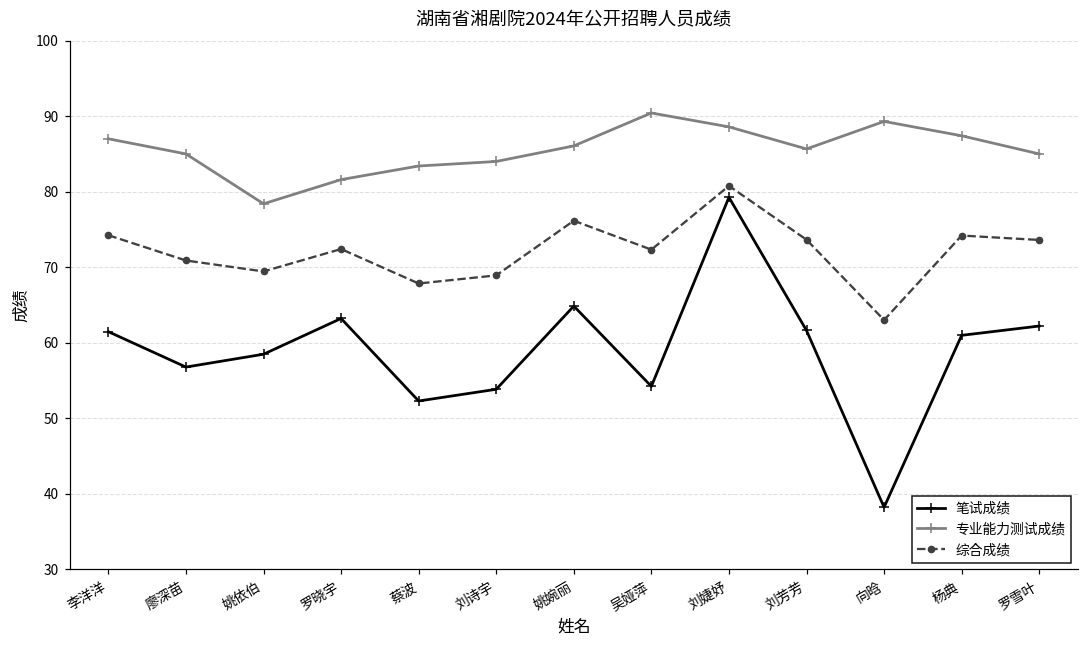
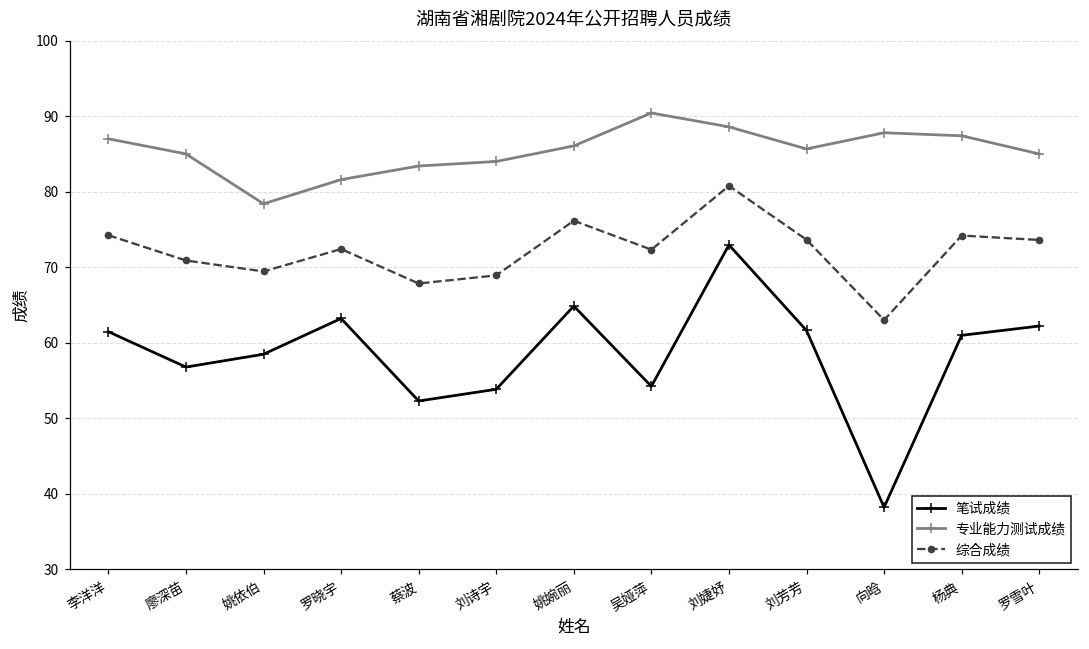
笔试成绩, 刘婕妤: 79 -> 73
专业能力测试成绩, 向晗: 89 -> 88
